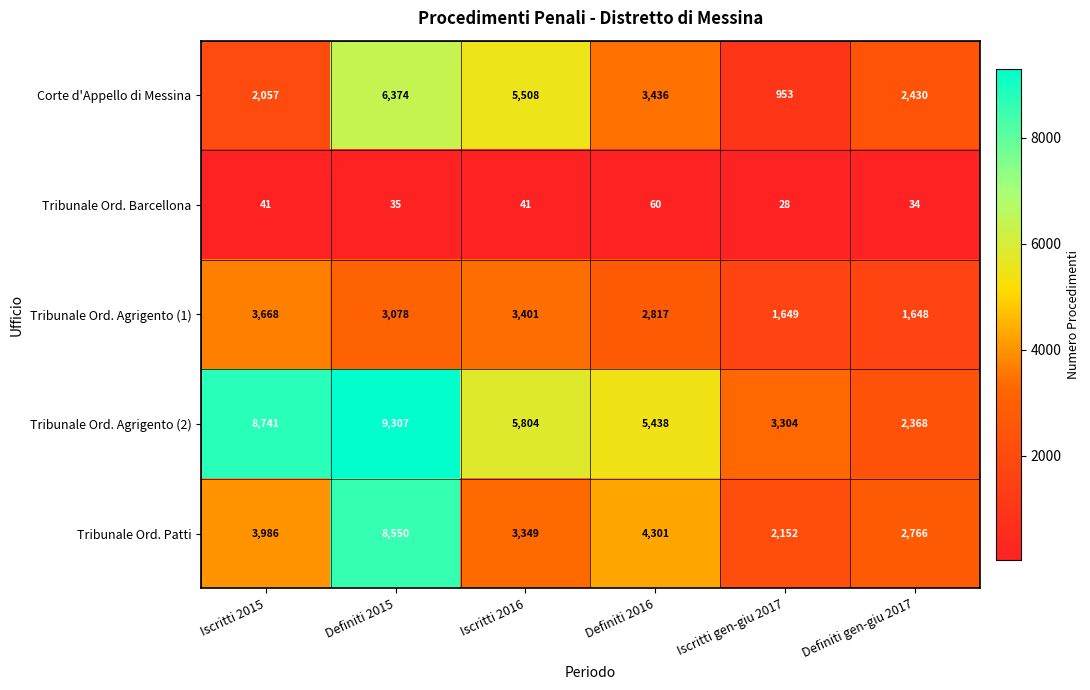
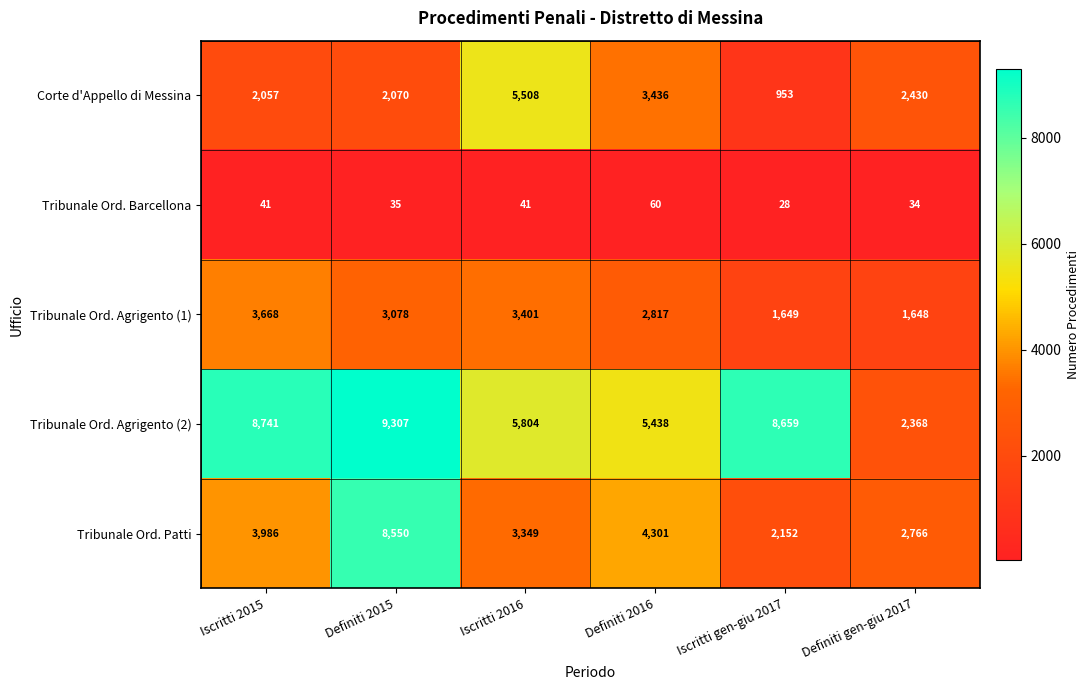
Corte d'Appello di Messina, Definiti 2015: 6,374 -> 2,070
Tribunale Ord. Agrigento (2), Iscritti gen-giu 2017: 3,304 -> 8,659
